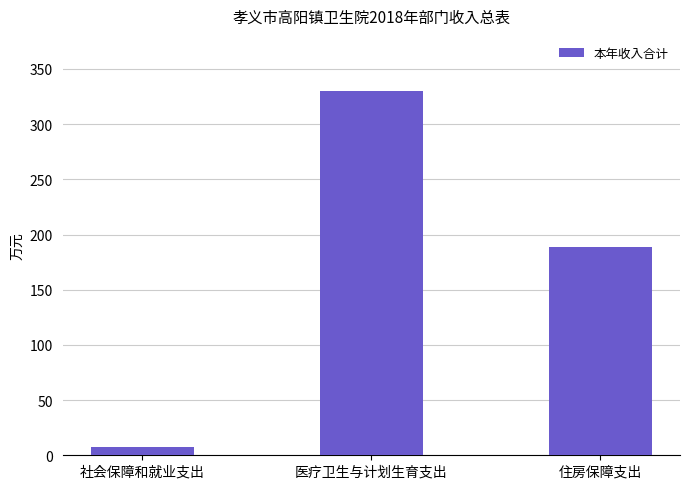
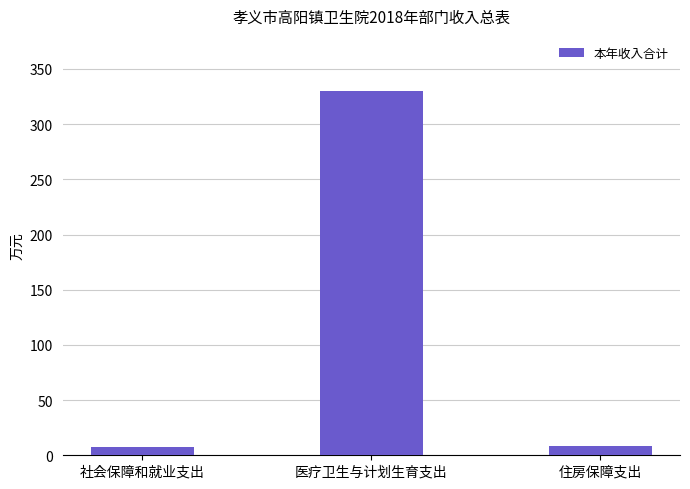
住房保障支出: 189 -> 9
